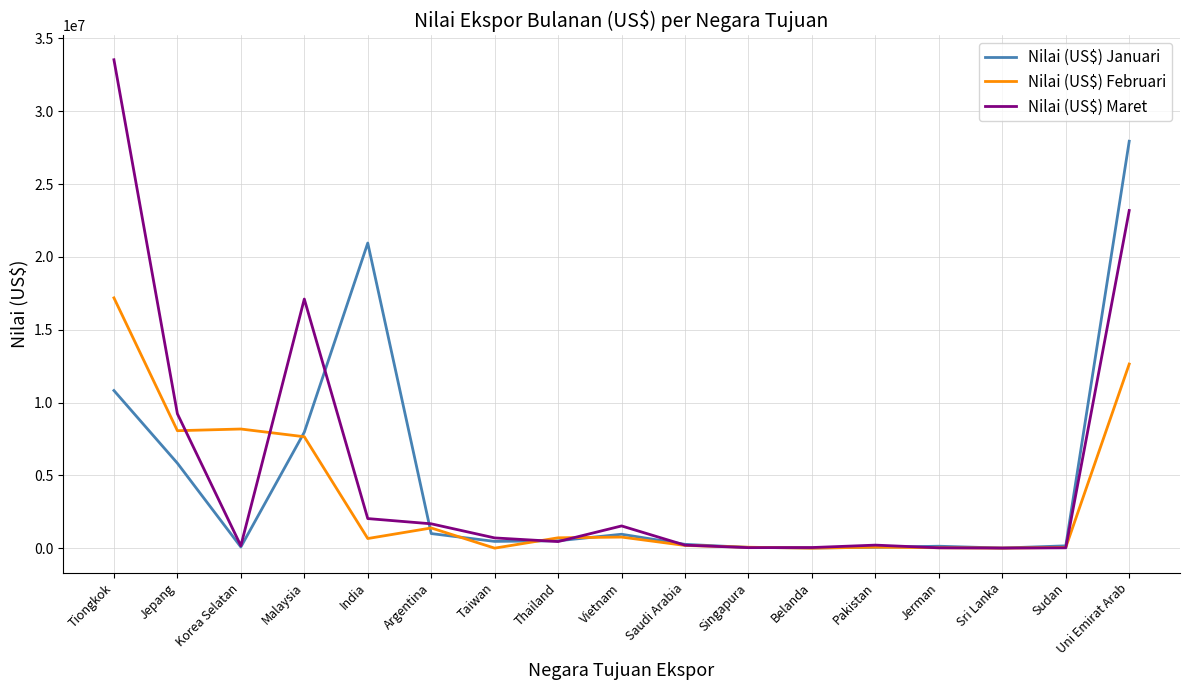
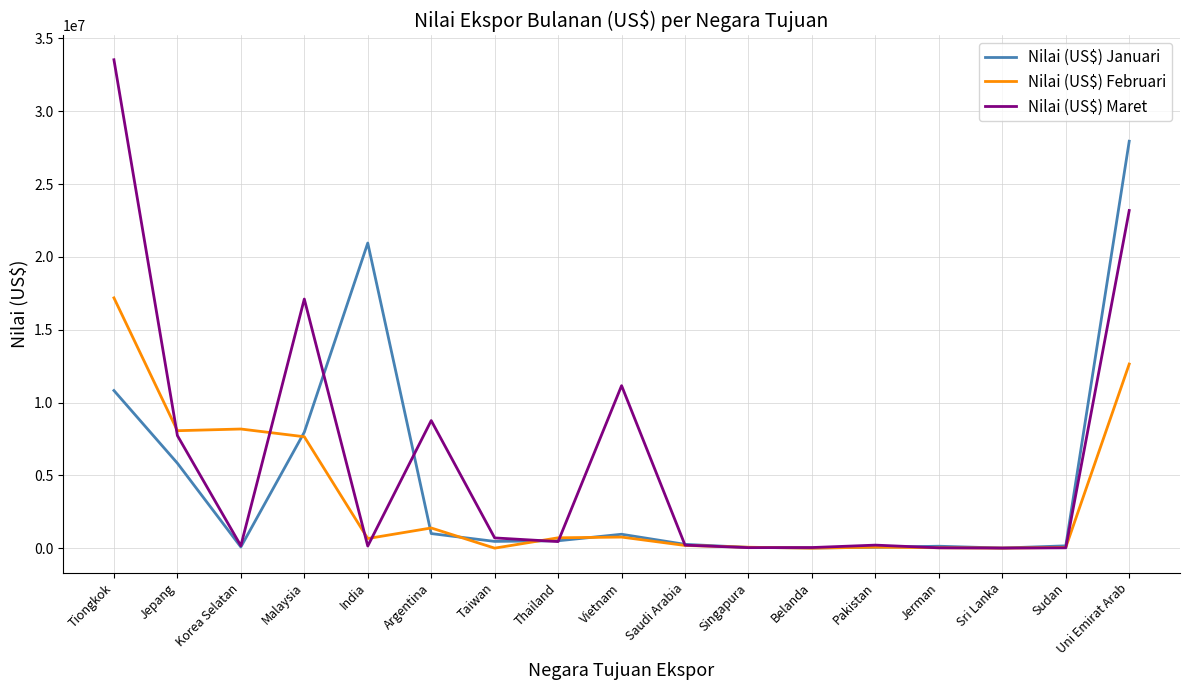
Nilai (US$) Maret, Jepang: 9200000 -> 7700000
Nilai (US$) Maret, India: 2000000 -> 100000
Nilai (US$) Maret, Argentina: 1700000 -> 8800000
Nilai (US$) Maret, Vietnam: 1500000 -> 11200000
